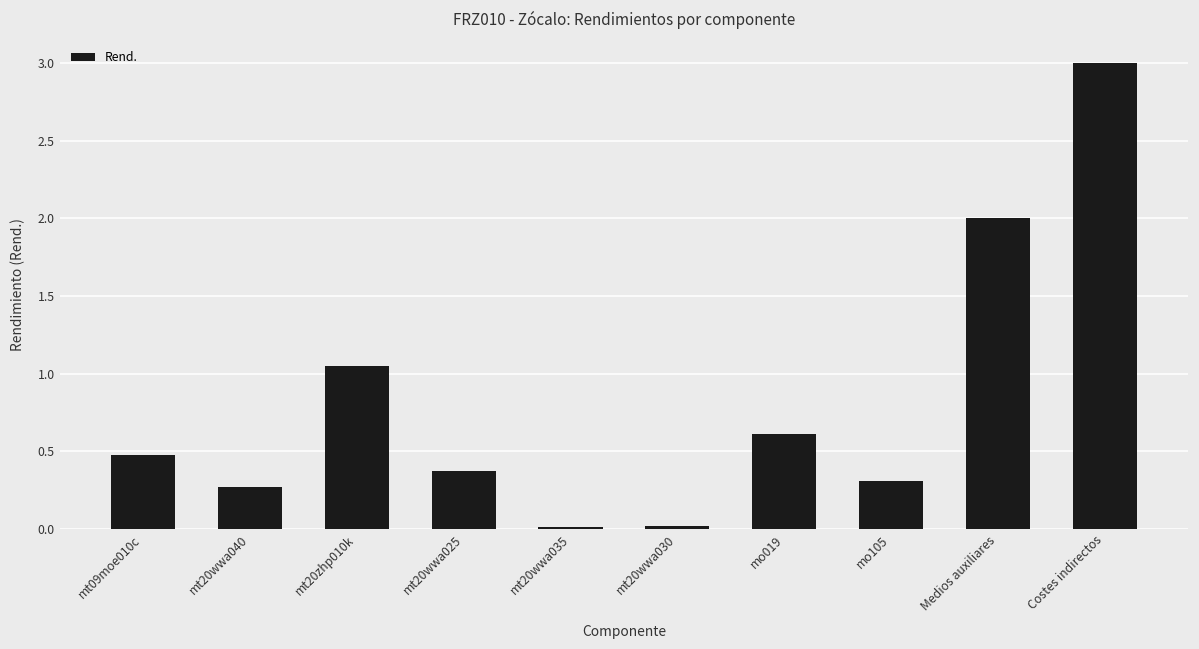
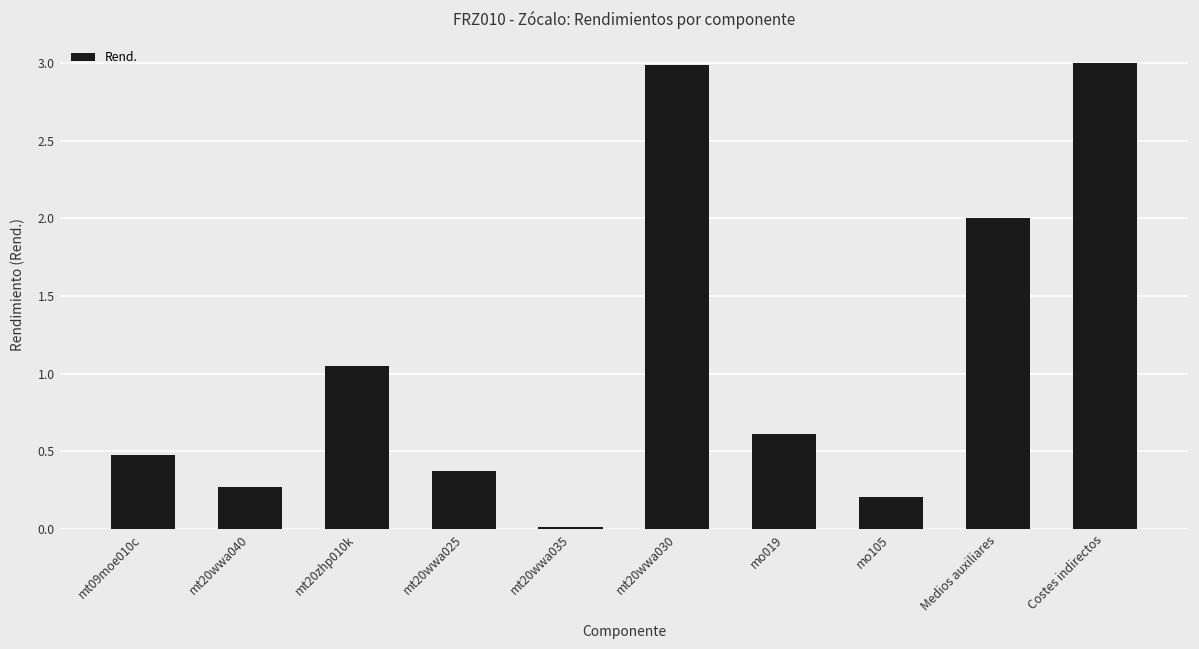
mt20wwa030: 0.02 -> 2.99
mo105: 0.31 -> 0.20
